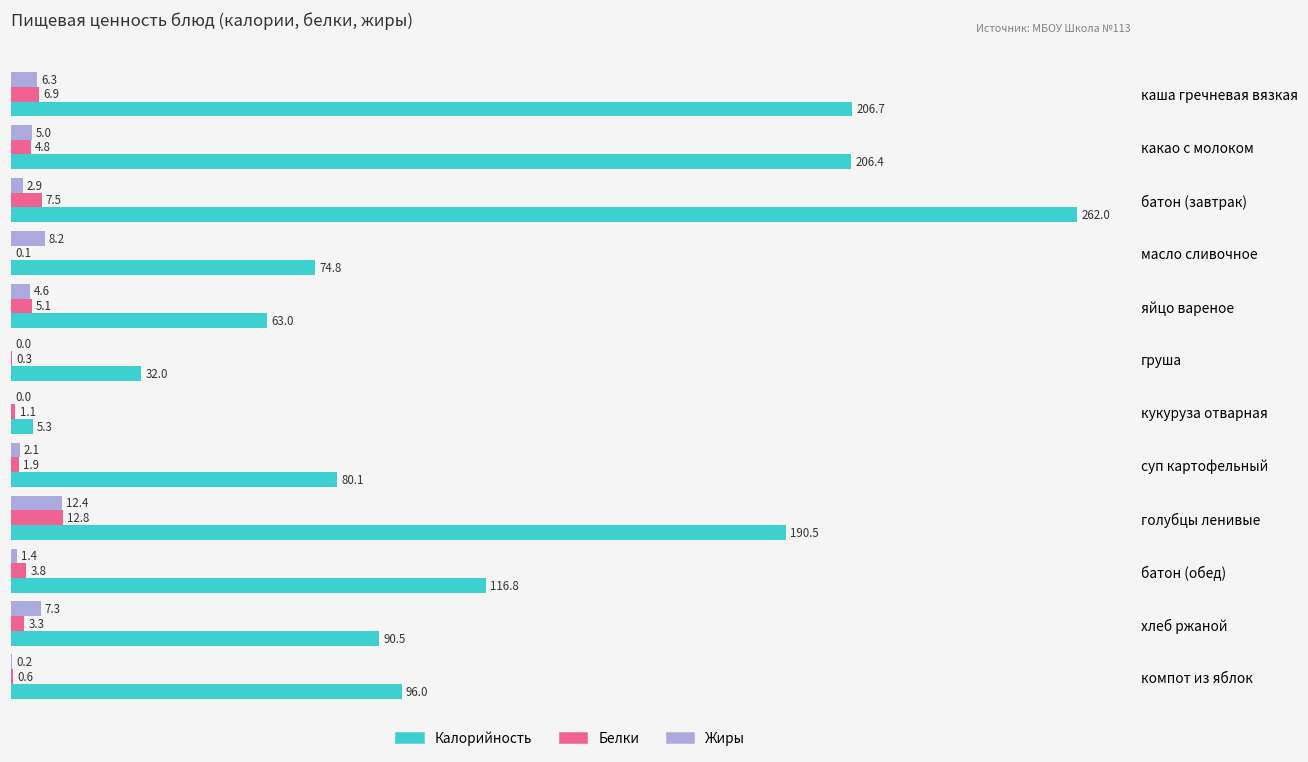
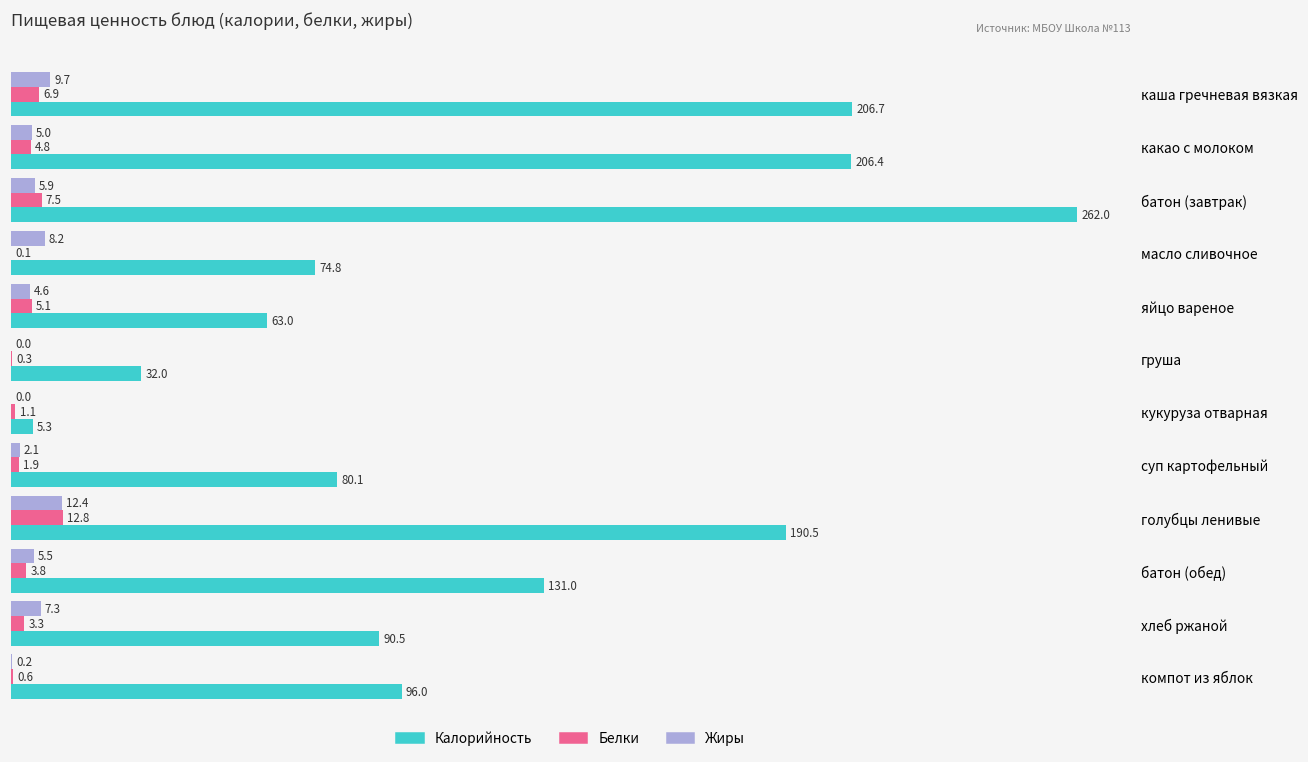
Жиры, каша гречневая вязкая: 6.3 -> 9.7
Жиры, батон (завтрак): 2.9 -> 5.9
Жиры, батон (обед): 1.4 -> 5.5
Калорийность, батон (обед): 116.8 -> 131.0
